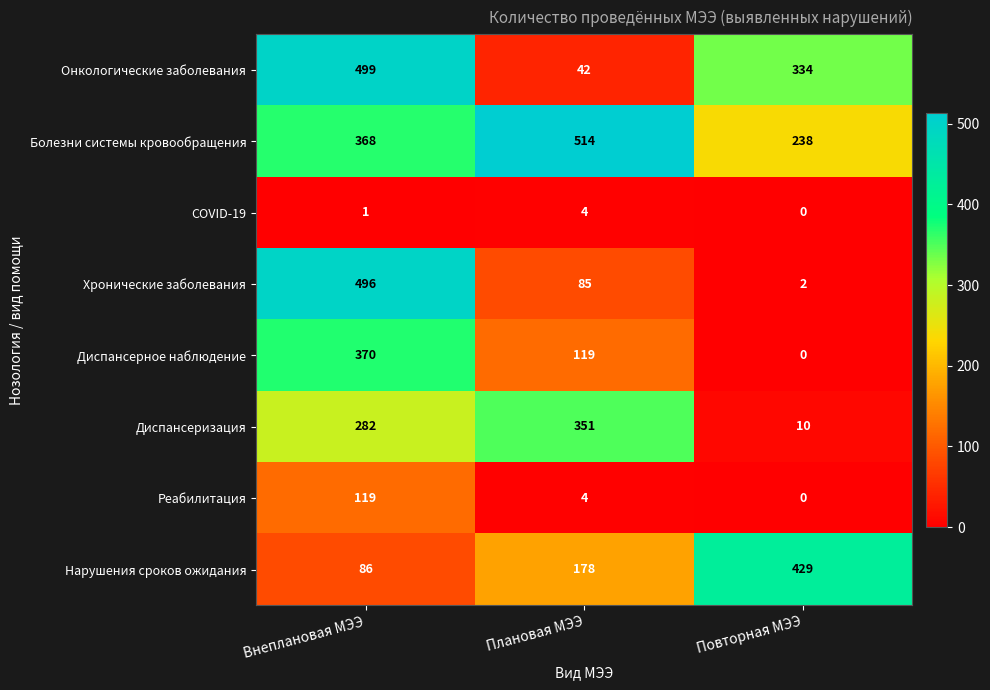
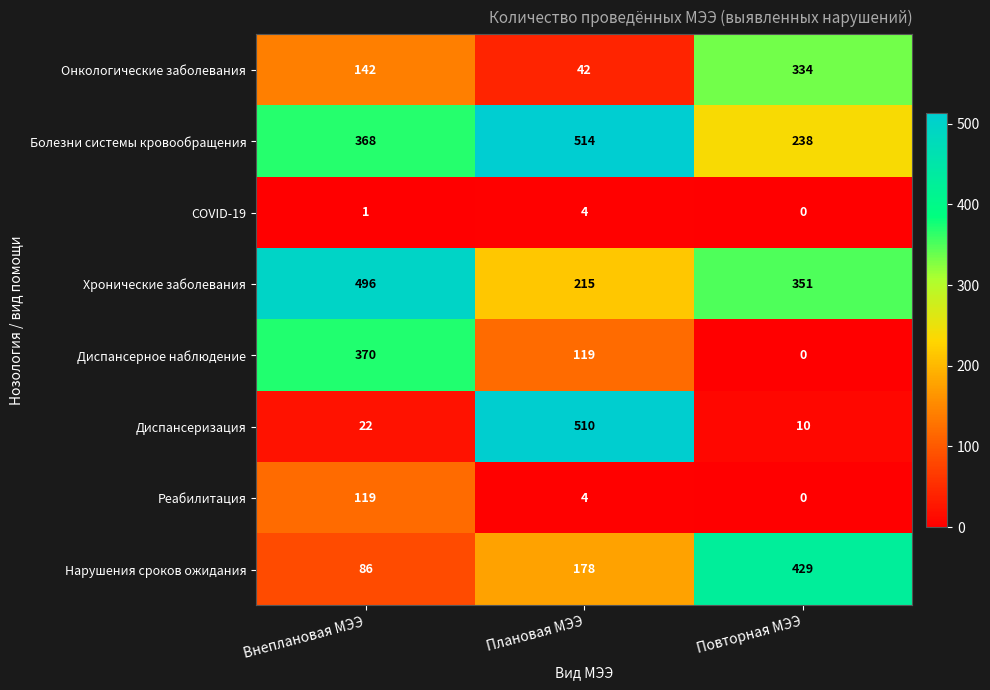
Онкологические заболевания, Внеплановая МЭЭ: 499 -> 142
Хронические заболевания, Плановая МЭЭ: 85 -> 215
Хронические заболевания, Повторная МЭЭ: 2 -> 351
Диспансеризация, Внеплановая МЭЭ: 282 -> 22
Диспансеризация, Плановая МЭЭ: 351 -> 510
